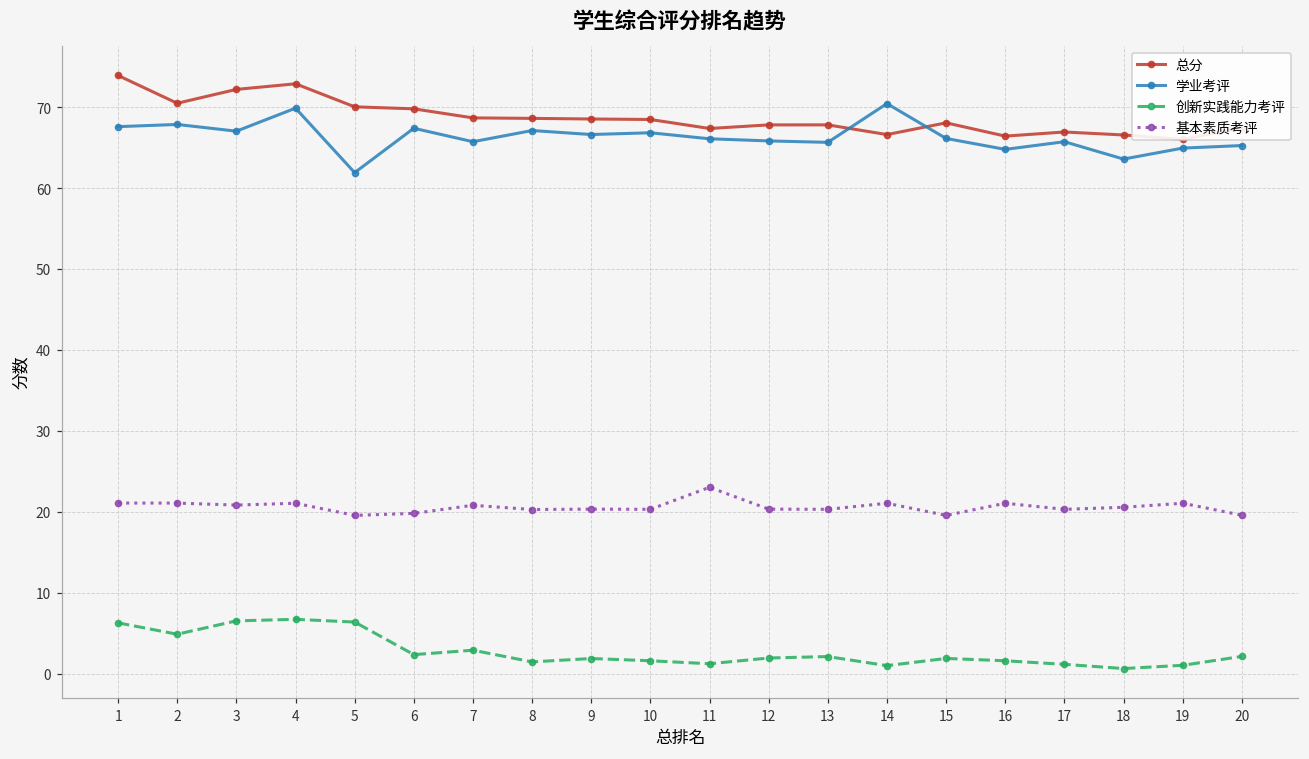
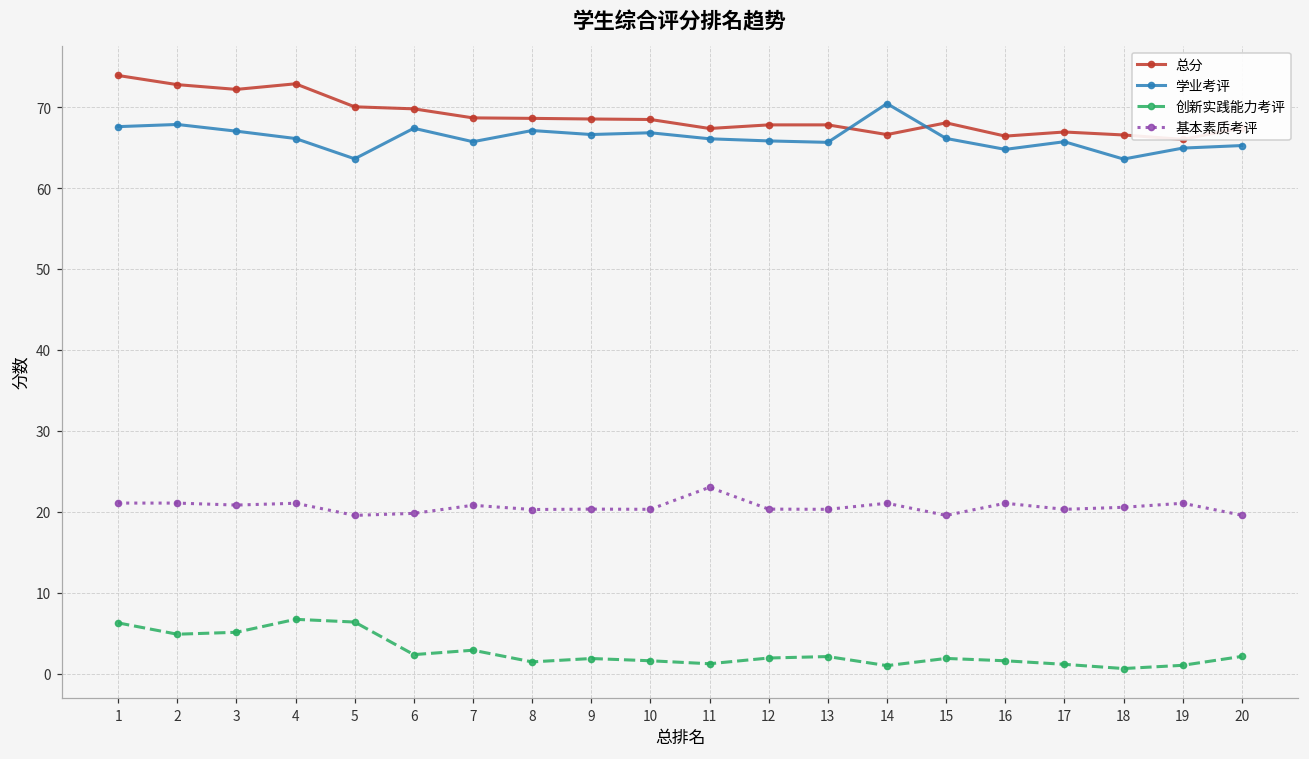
总分, 2: 71 -> 73
创新实践能力考评, 3: 7 -> 5
学业考评, 4: 70 -> 66
学业考评, 5: 62 -> 64
